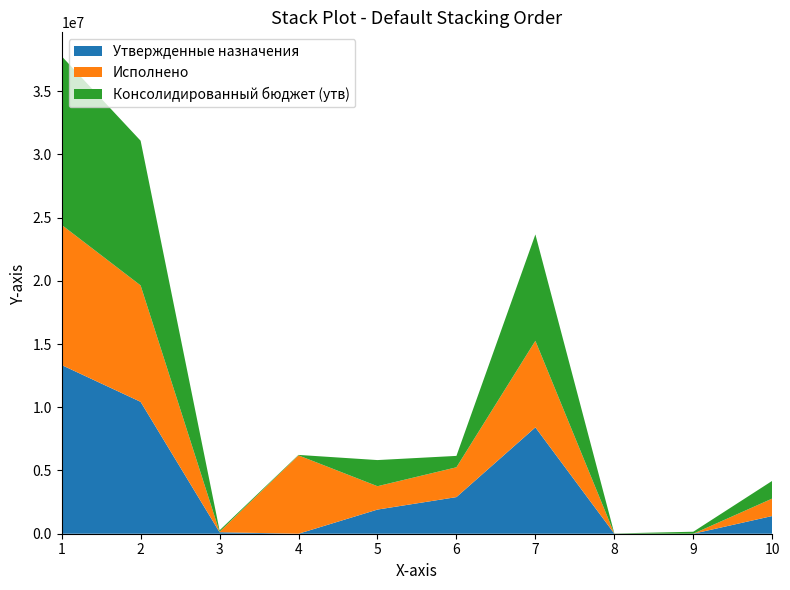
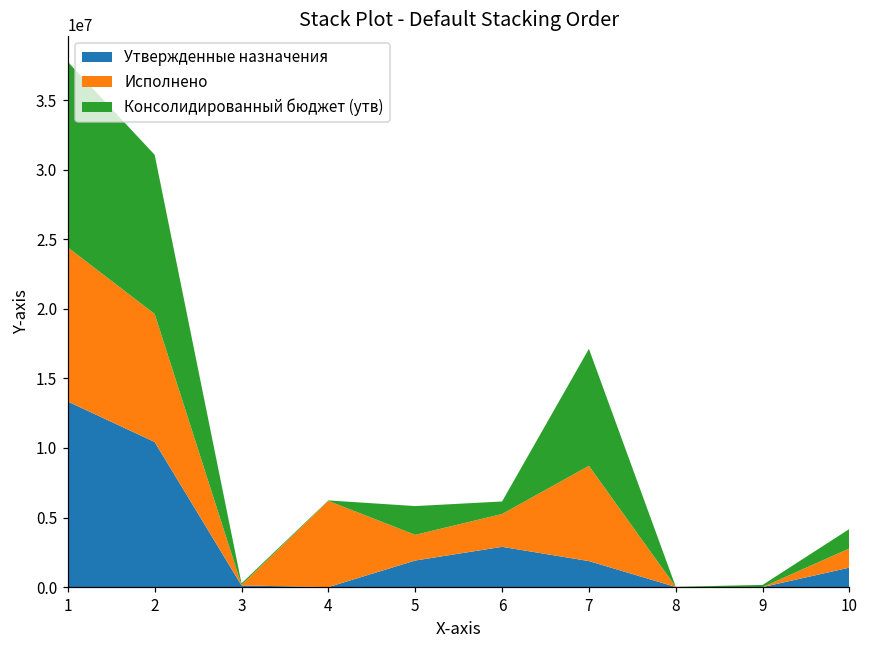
Утвержденные назначения, 7: 8400000 -> 1900000
